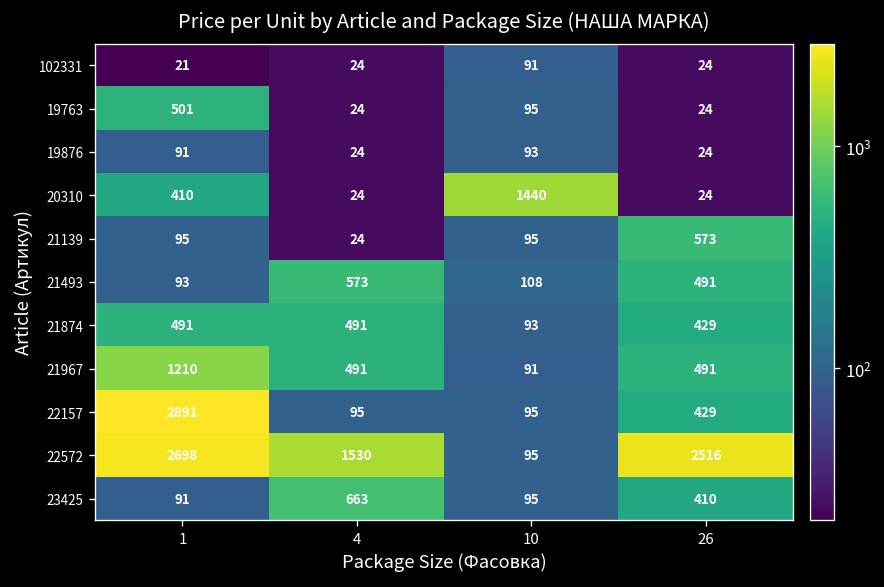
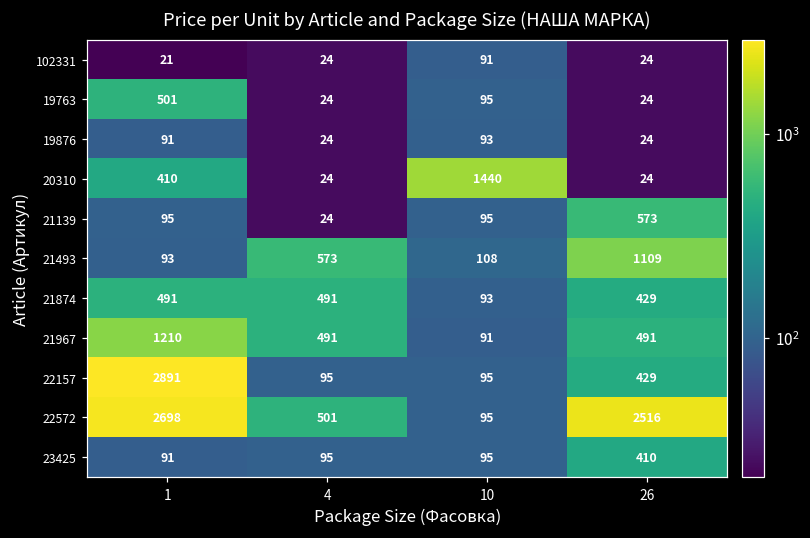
21493, 26: 491 -> 1109
22572, 4: 1530 -> 501
23425, 4: 663 -> 95
